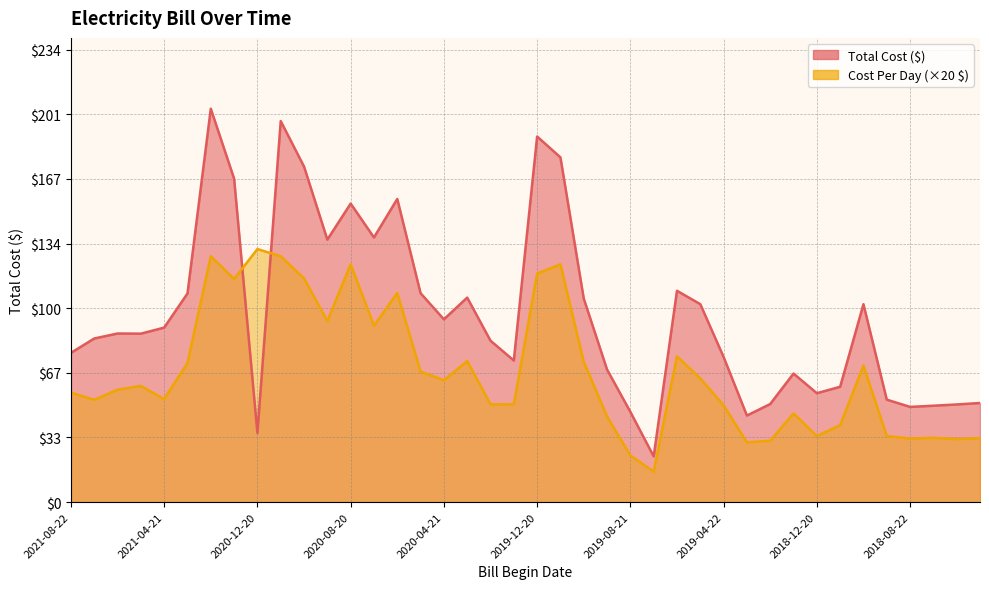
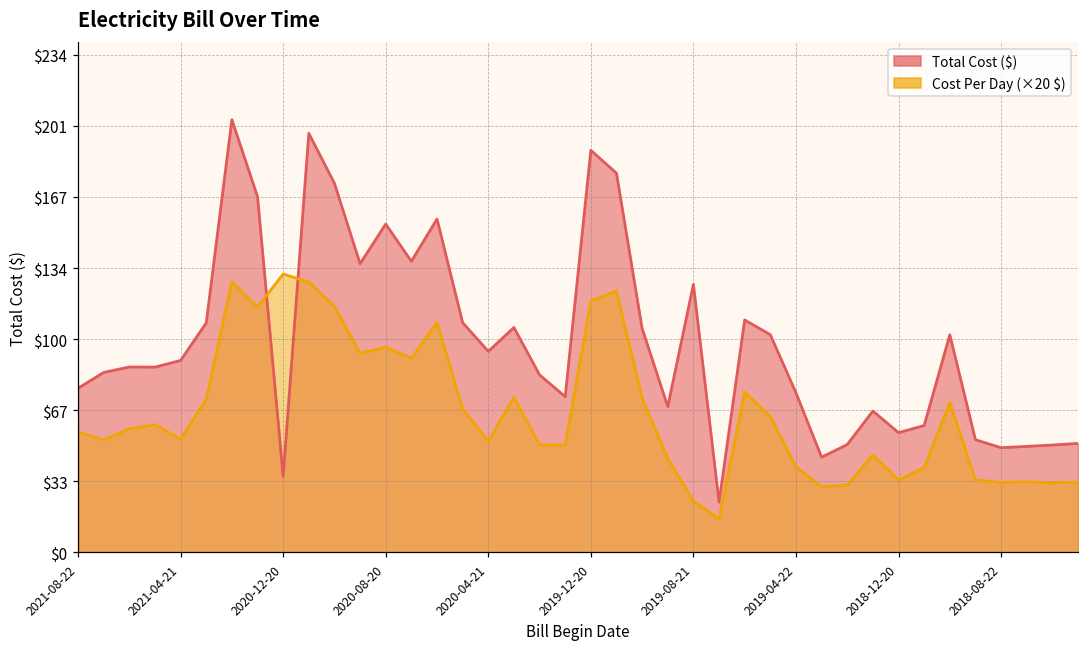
Cost Per Day (×20 $), 2020-08-20: $123 -> $97
Cost Per Day (×20 $), 2020-04-21: $63 -> $52
Total Cost ($), 2019-08-21: $47 -> $126
Cost Per Day (×20 $), 2019-04-22: $50 -> $40
